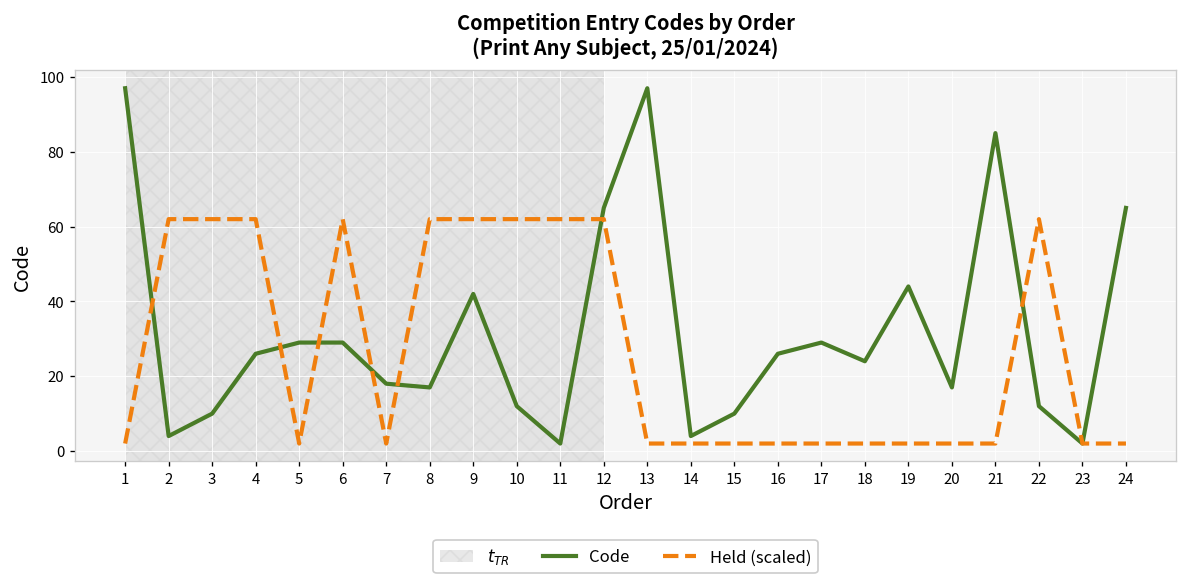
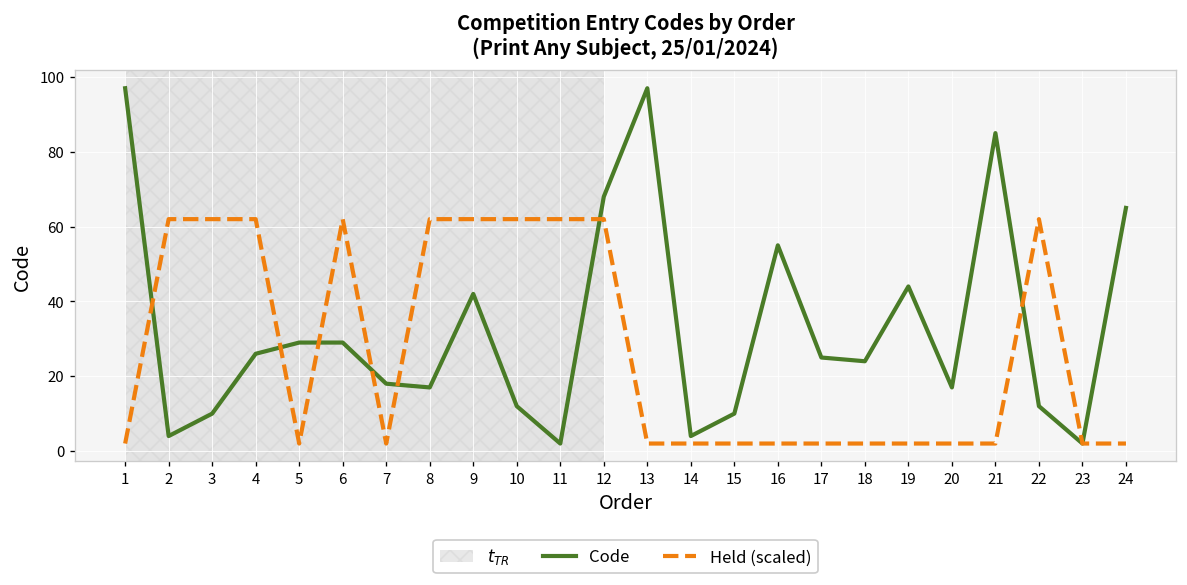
Code, 12: 65 -> 68
Code, 16: 26 -> 55
Code, 17: 29 -> 25
